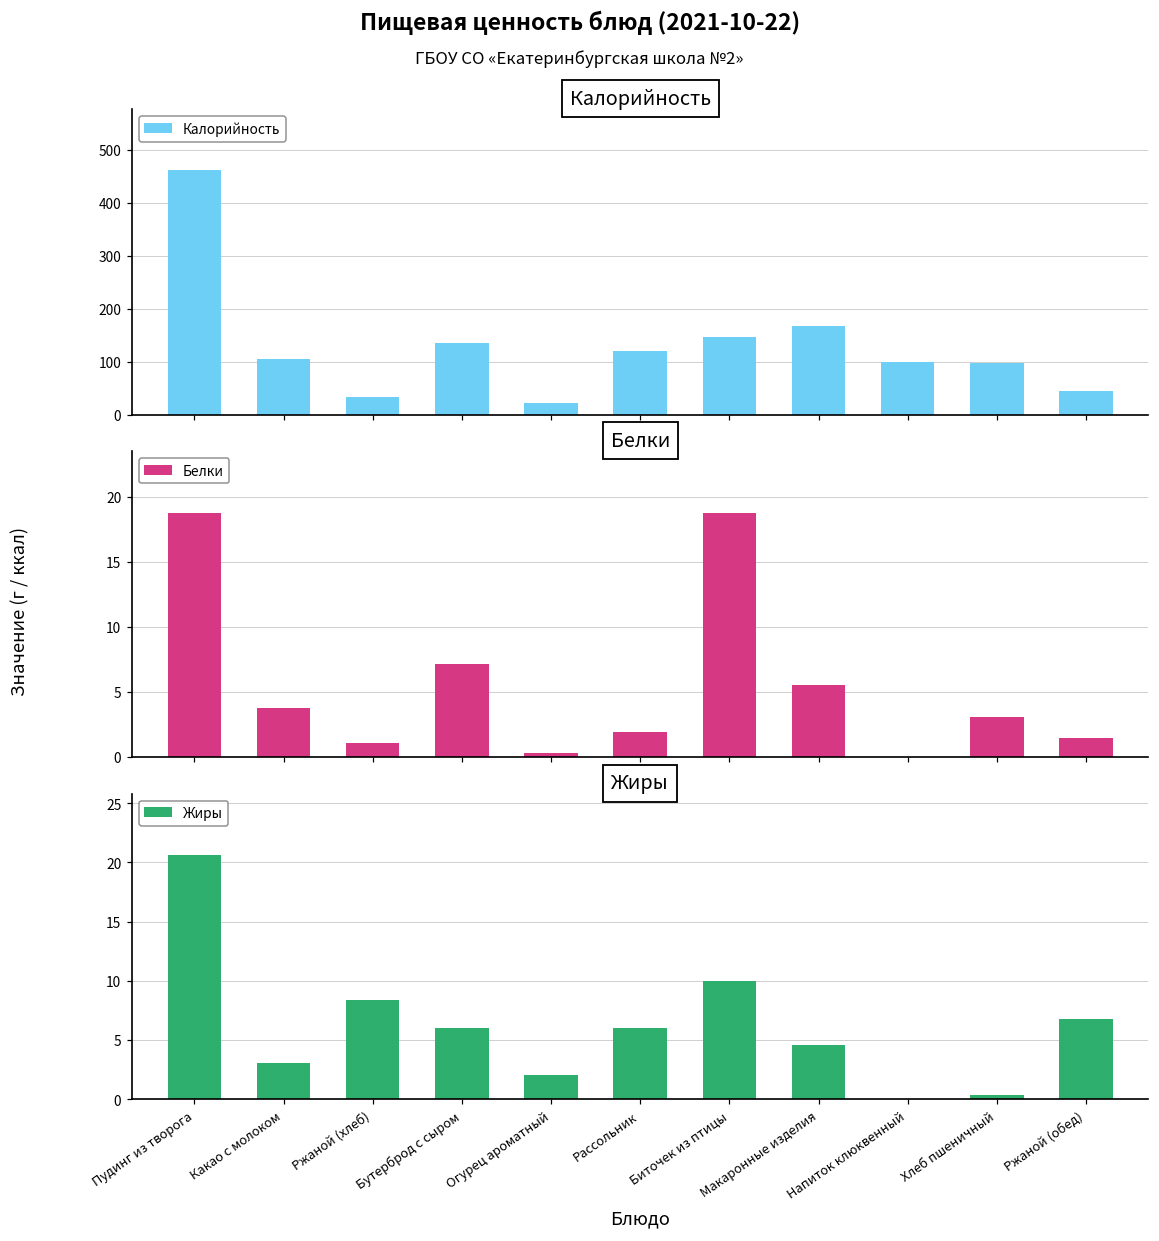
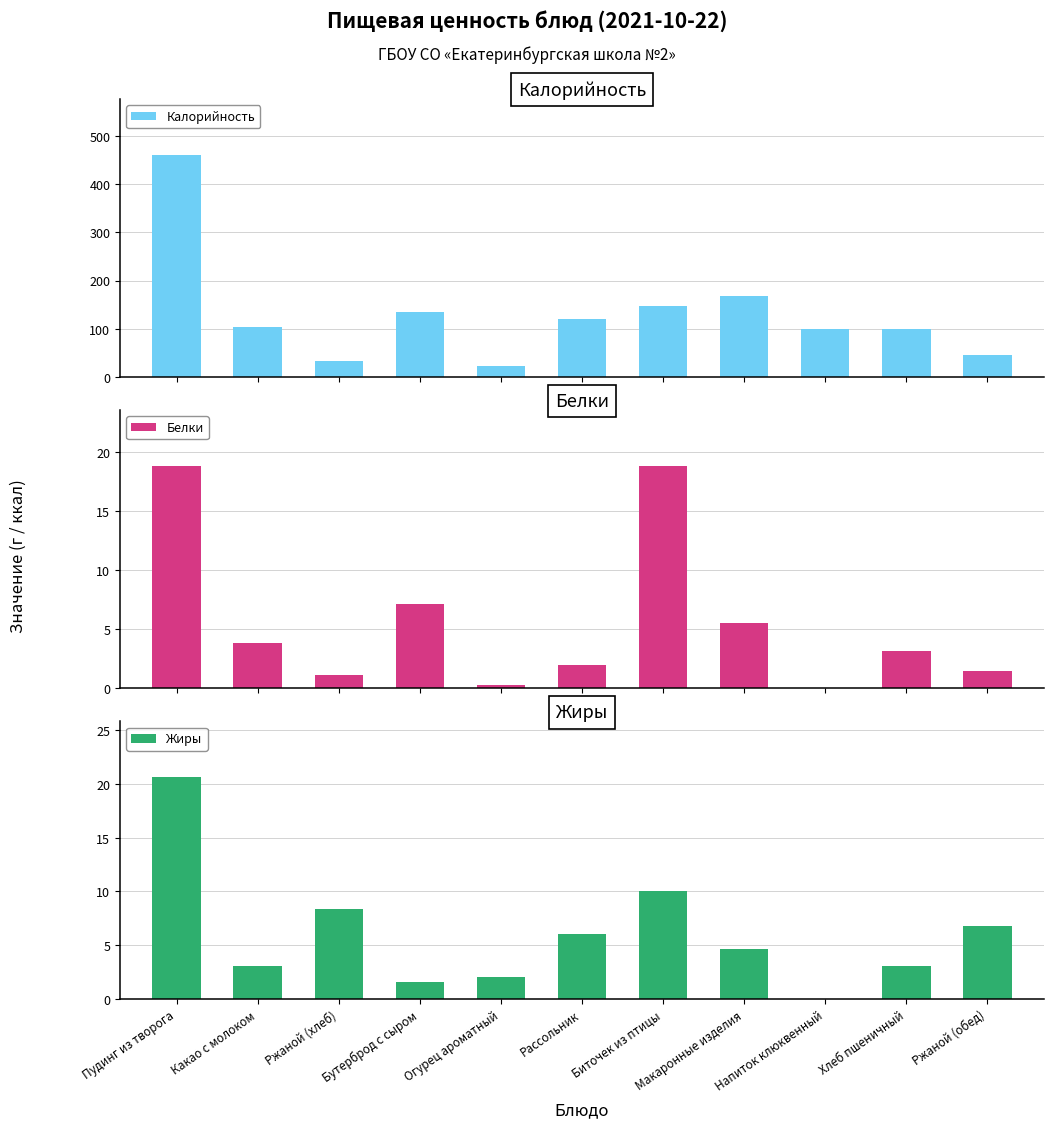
Жиры, Бутерброд с сыром: 6.1 -> 1.6
Жиры, Хлеб пшеничный: 0.3 -> 3.1
